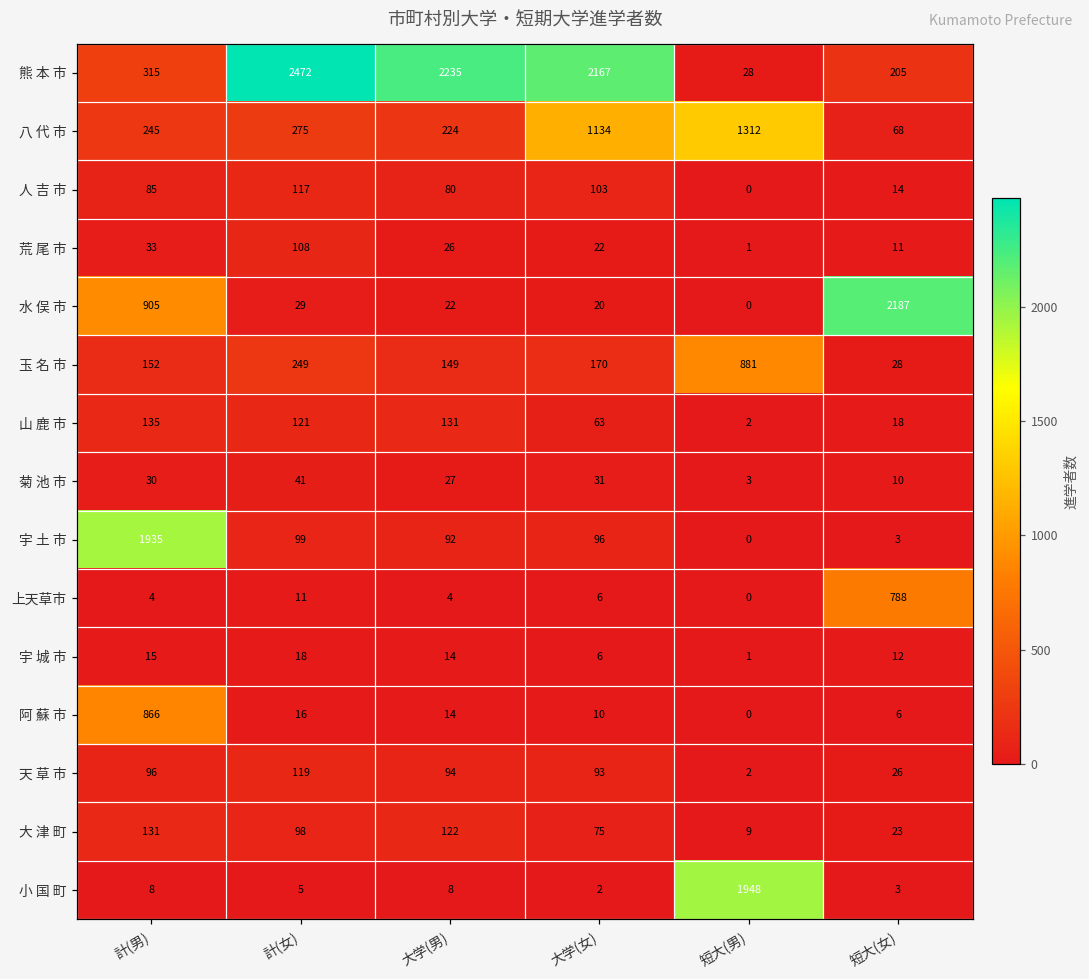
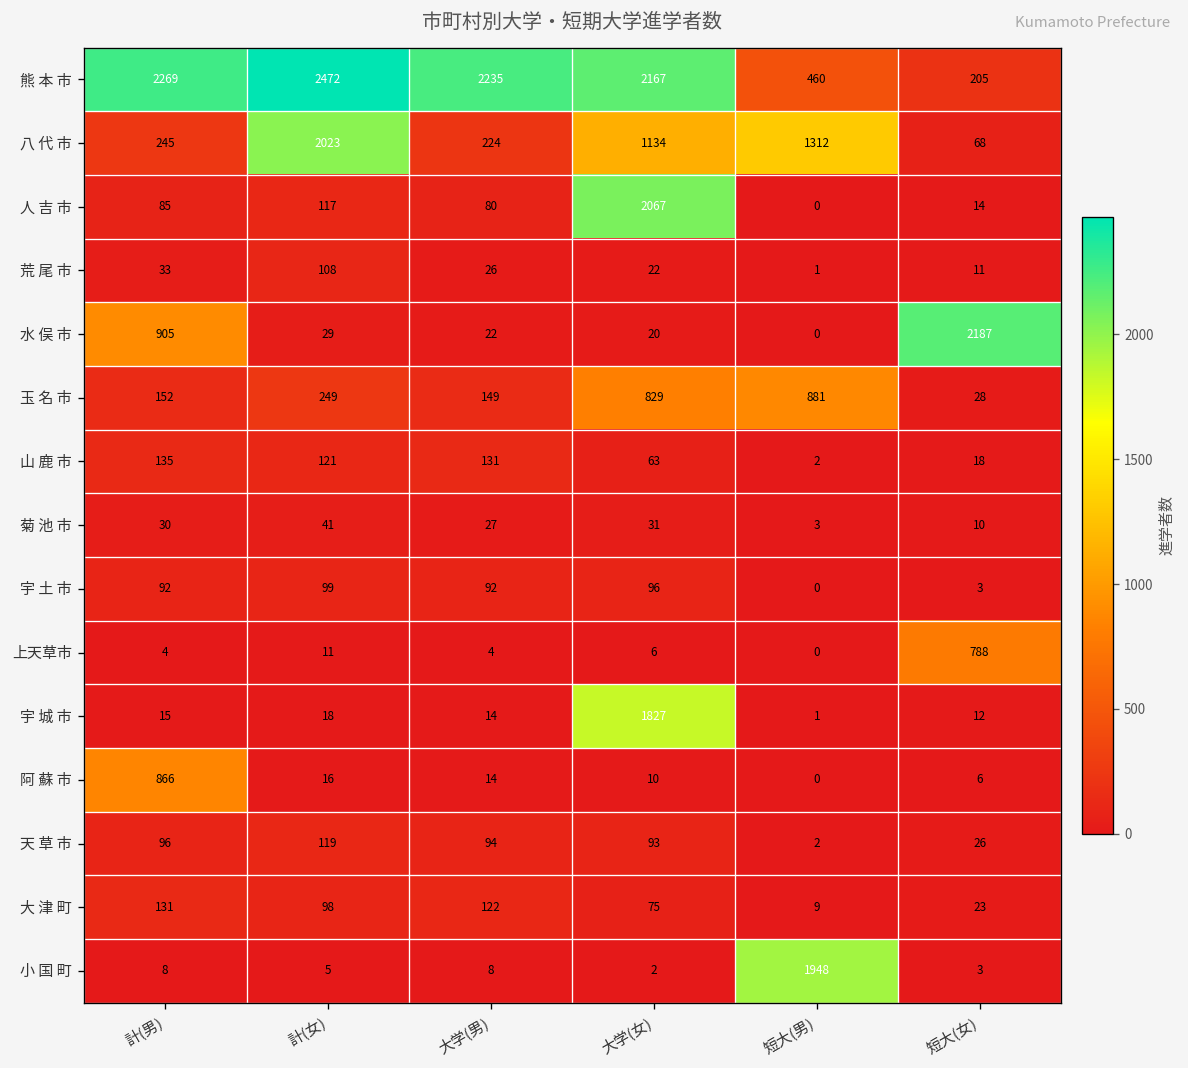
熊 本 市, 計(男): 315 -> 2269
熊 本 市, 短大(男): 28 -> 460
八 代 市, 計(女): 275 -> 2023
人 吉 市, 大学(女): 103 -> 2067
玉 名 市, 大学(女): 170 -> 829
宇 土 市, 計(男): 1935 -> 92
宇 城 市, 大学(女): 6 -> 1827
